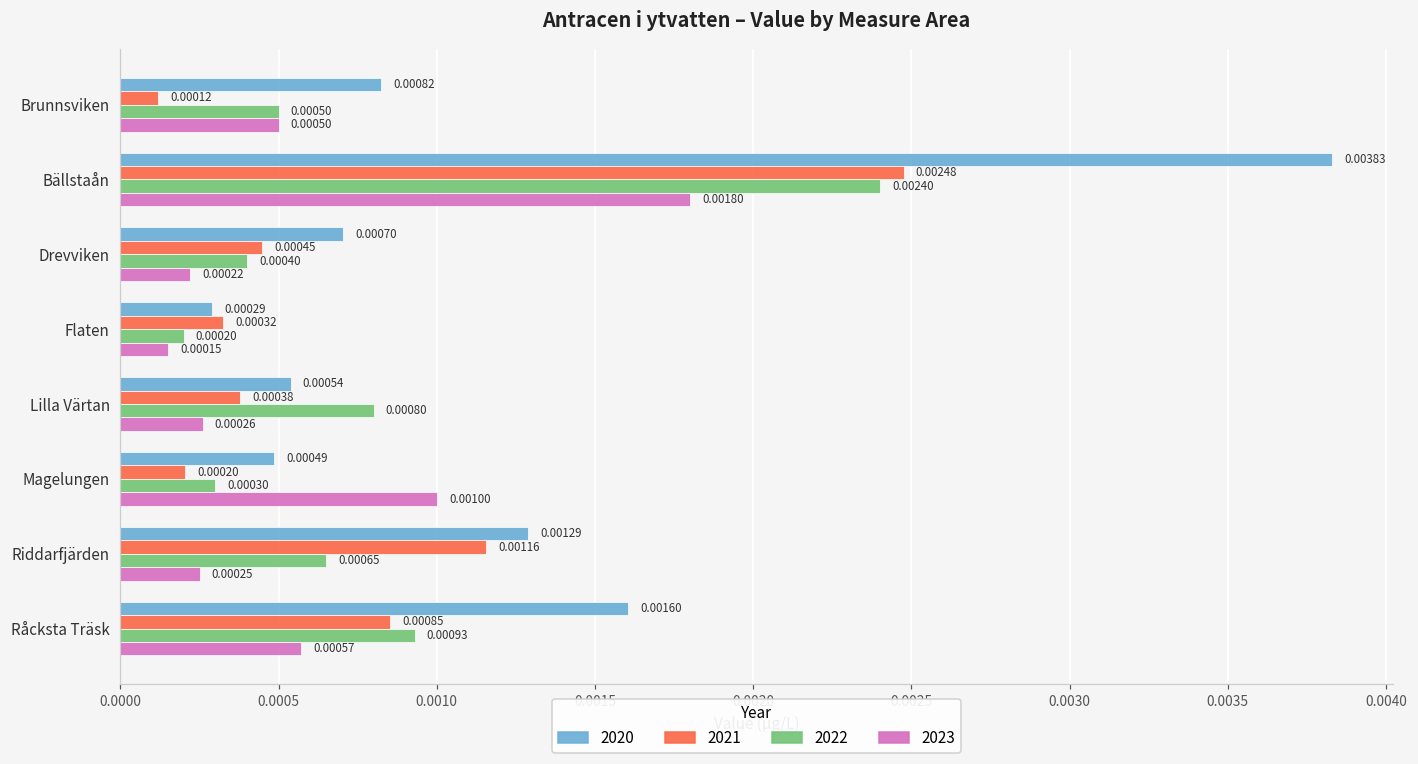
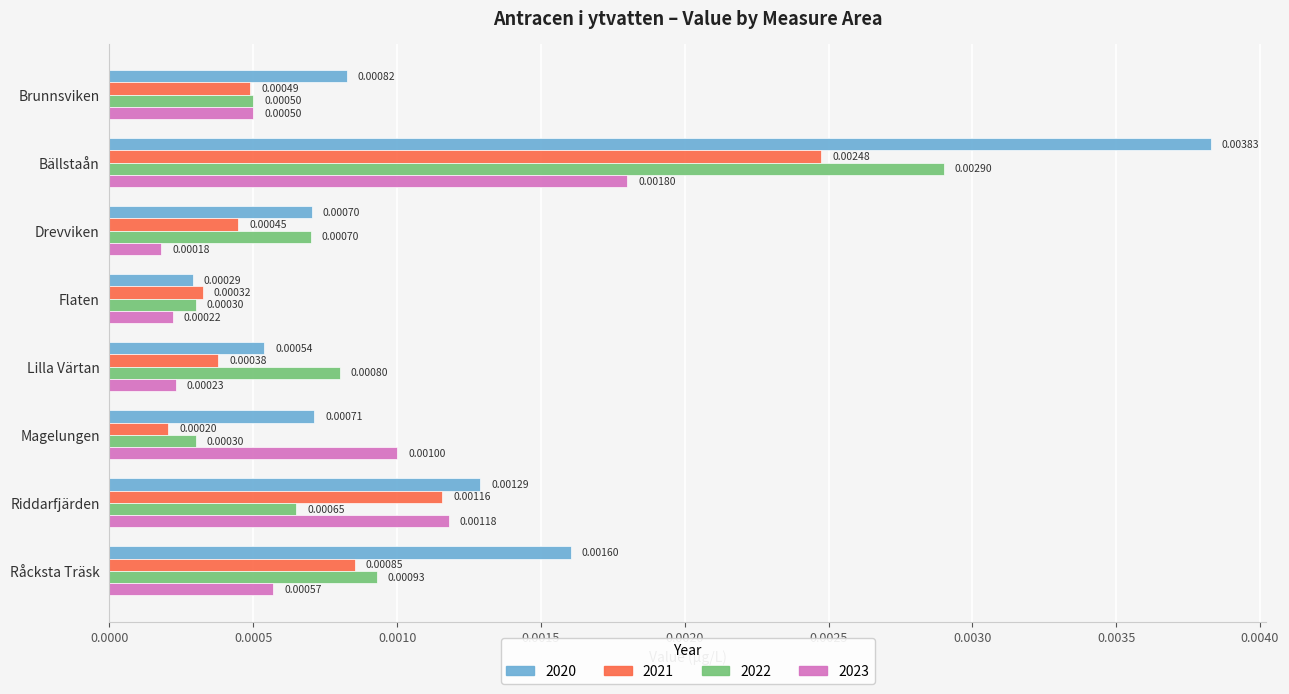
2021, Brunnsviken: 0.00012 -> 0.00049
2022, Bällstaån: 0.00240 -> 0.00290
2022, Drevviken: 0.00040 -> 0.00070
2023, Drevviken: 0.00022 -> 0.00018
2022, Flaten: 0.00020 -> 0.00030
2023, Flaten: 0.00015 -> 0.00022
2023, Lilla Värtan: 0.00026 -> 0.00023
2020, Magelungen: 0.00049 -> 0.00071
2023, Riddarfjärden: 0.00025 -> 0.00118
